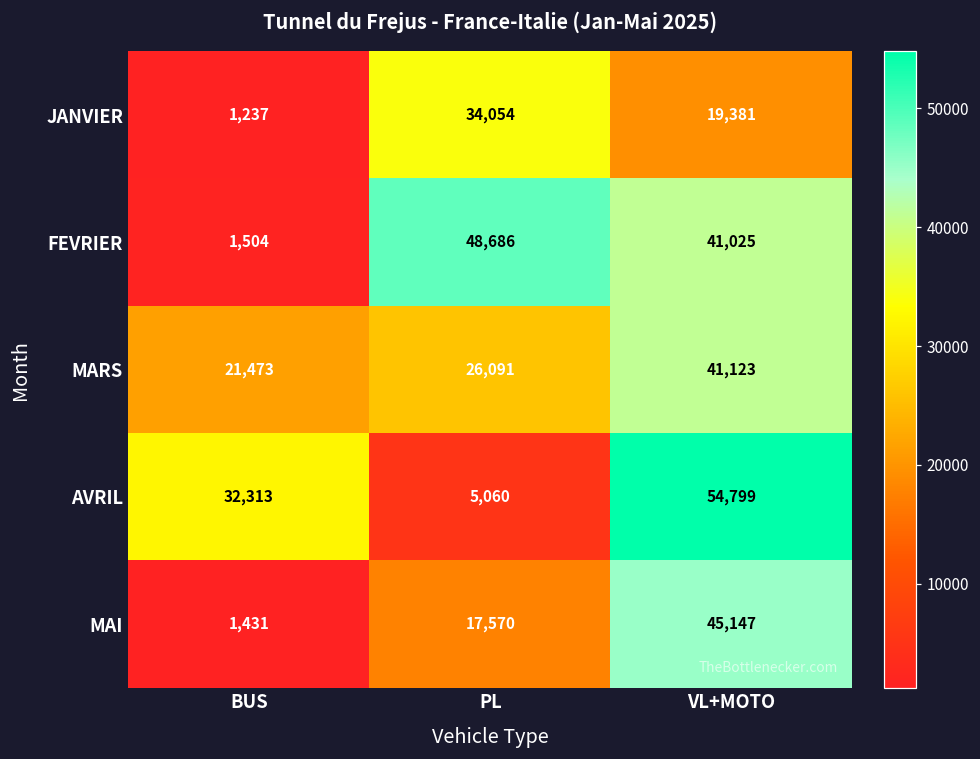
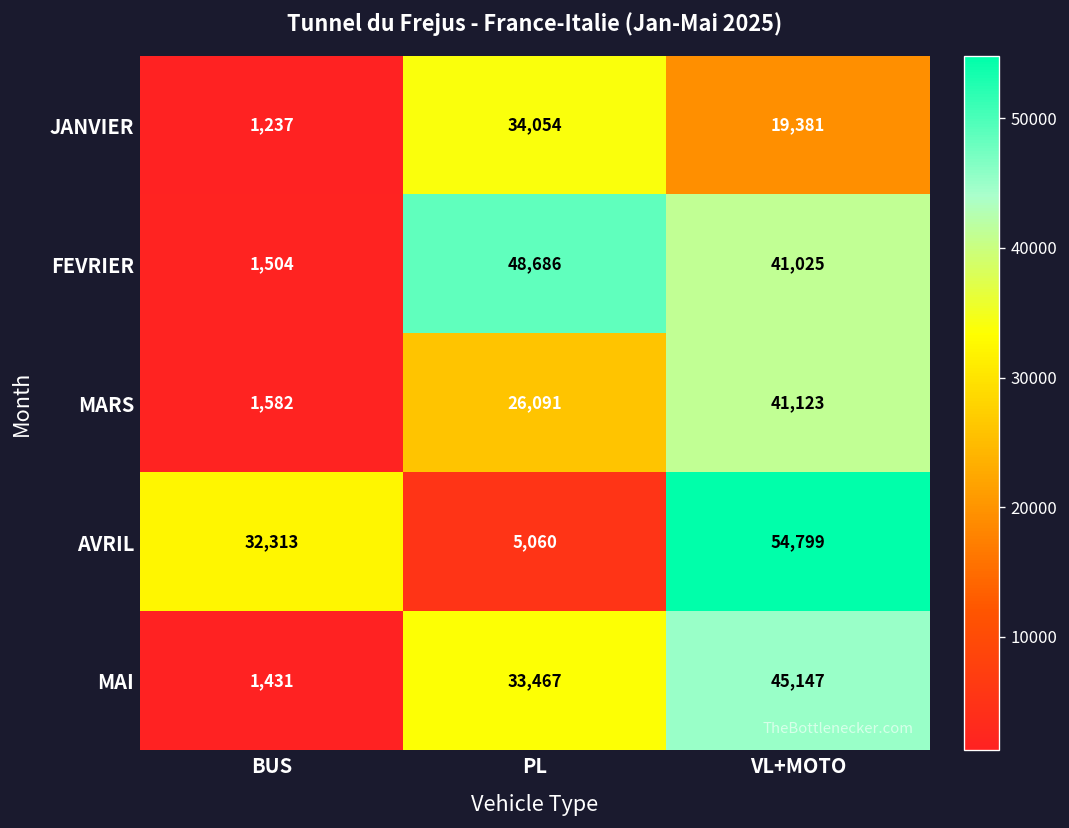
MARS, BUS: 21,473 -> 1,582
MAI, PL: 17,570 -> 33,467
